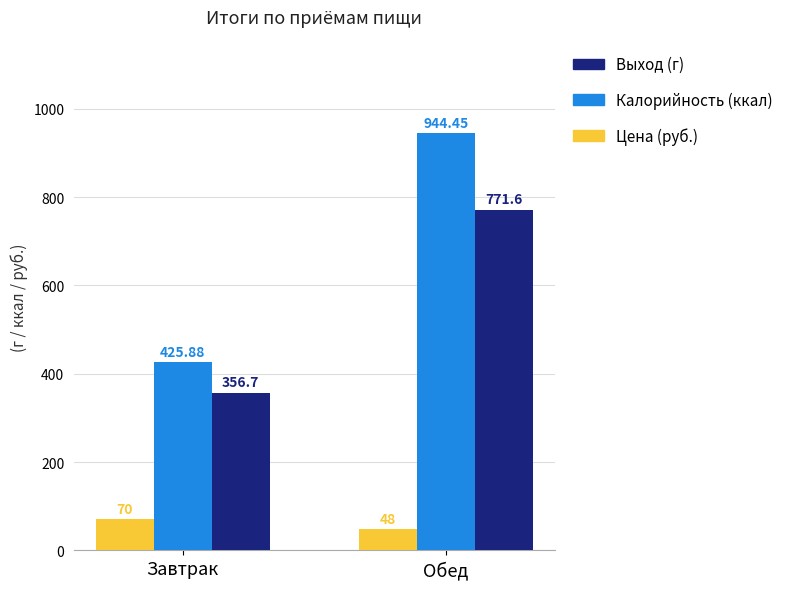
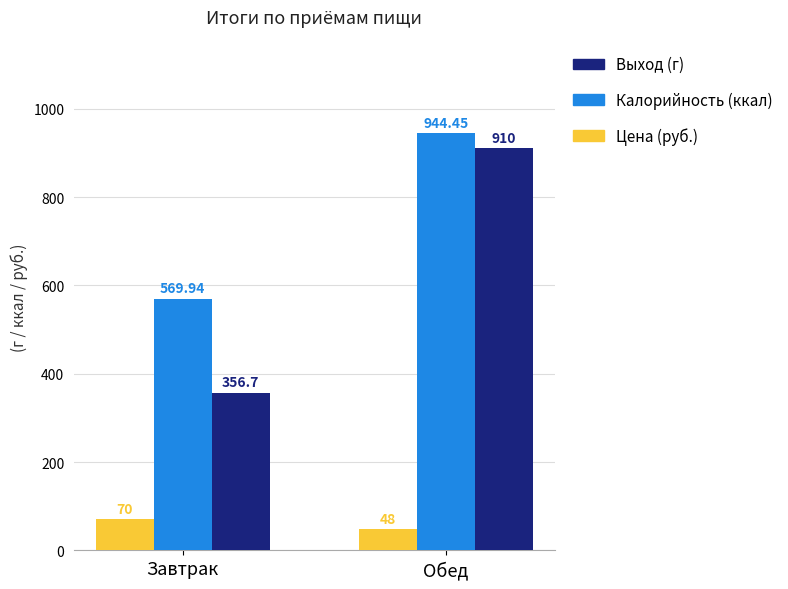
Калорийность (ккал), Завтрак: 425.88 -> 569.94
Выход (г), Обед: 771.6 -> 910
